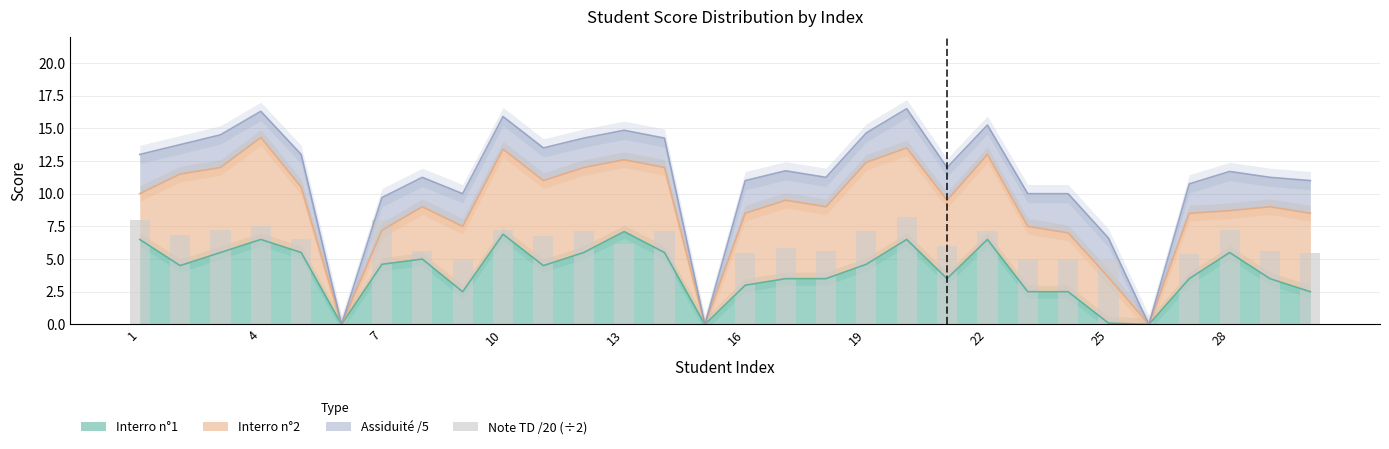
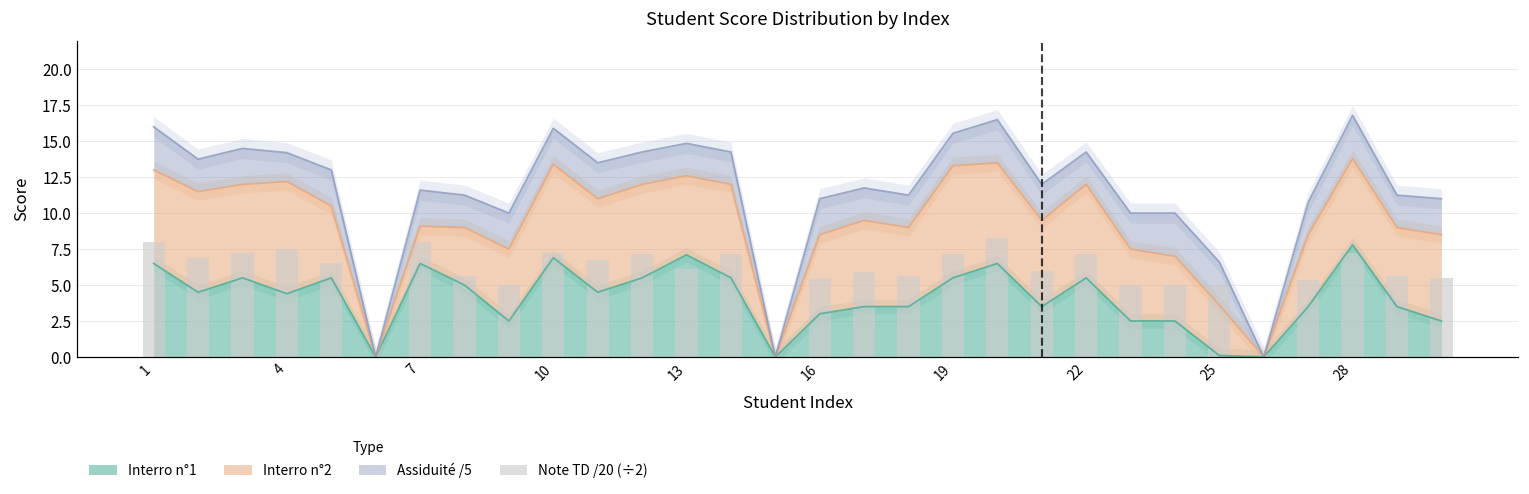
Interro n°2, 1: 3.5 -> 6.5
Interro n°1, 4: 6.5 -> 4.4
Interro n°1, 7: 4.6 -> 6.5
Interro n°1, 19: 4.6 -> 5.5
Interro n°1, 22: 6.5 -> 5.5
Interro n°1, 28: 5.5 -> 7.8
Interro n°2, 28: 3.2 -> 6.0
